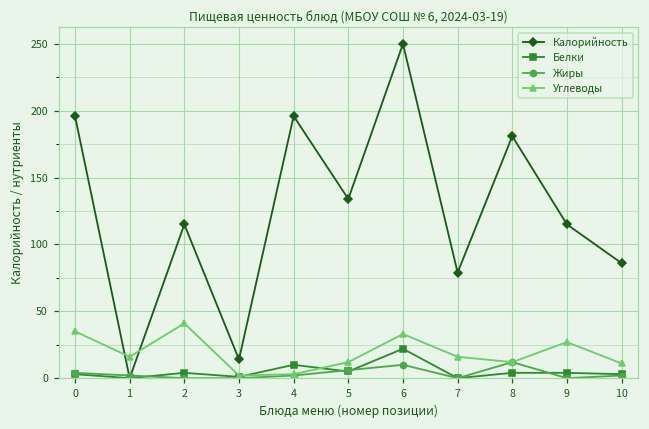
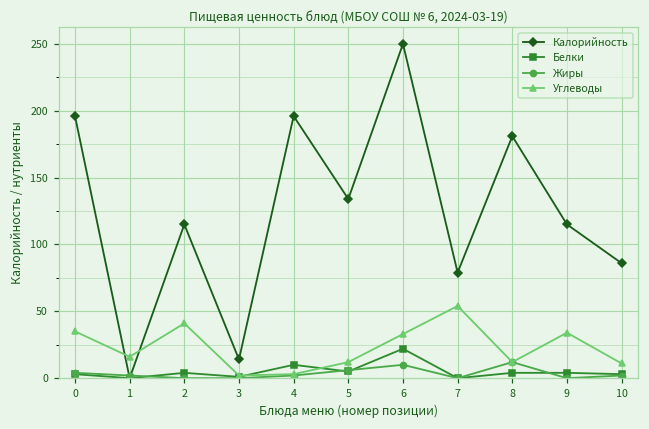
Углеводы, 7: 16 -> 54
Углеводы, 9: 27 -> 34
